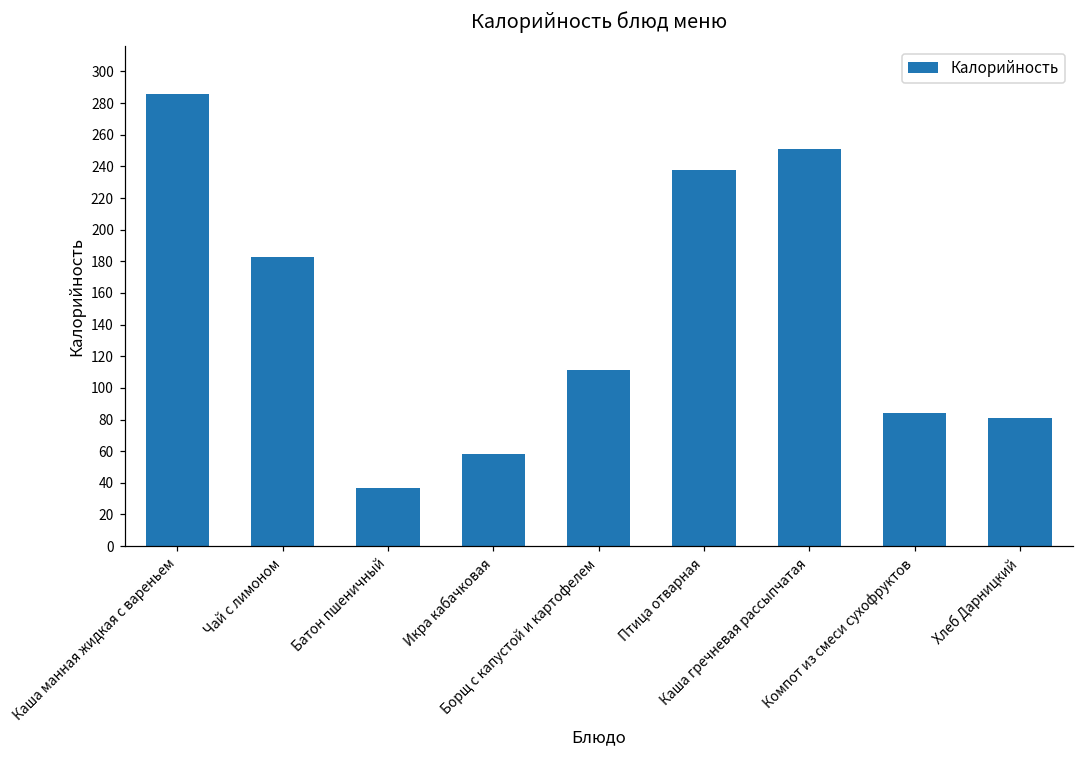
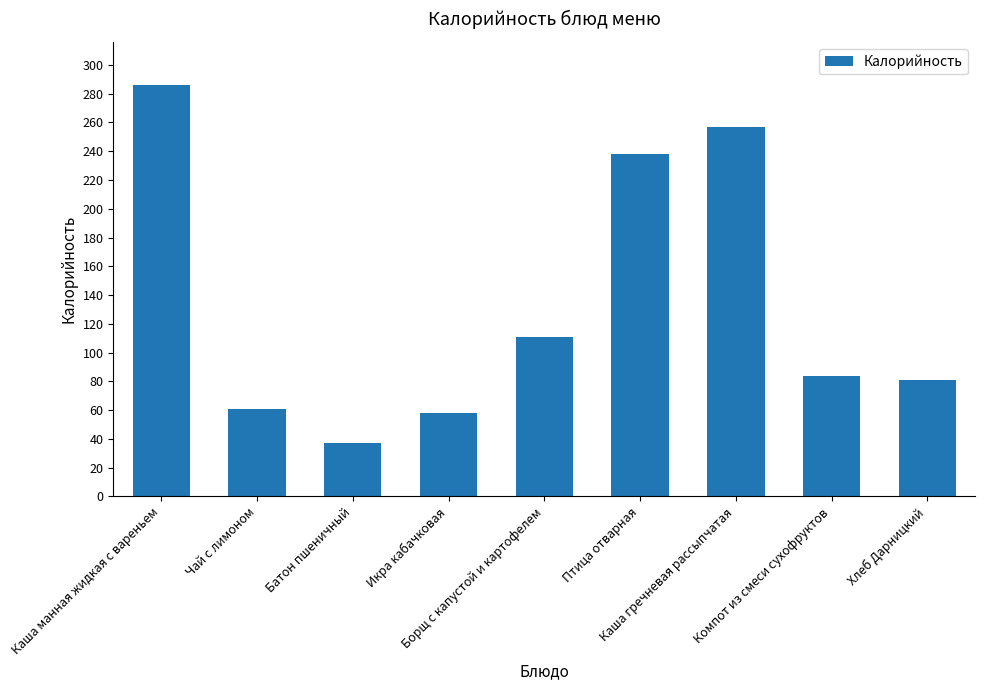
Чай с лимоном: 183 -> 61
Каша гречневая рассыпчатая: 251 -> 257
